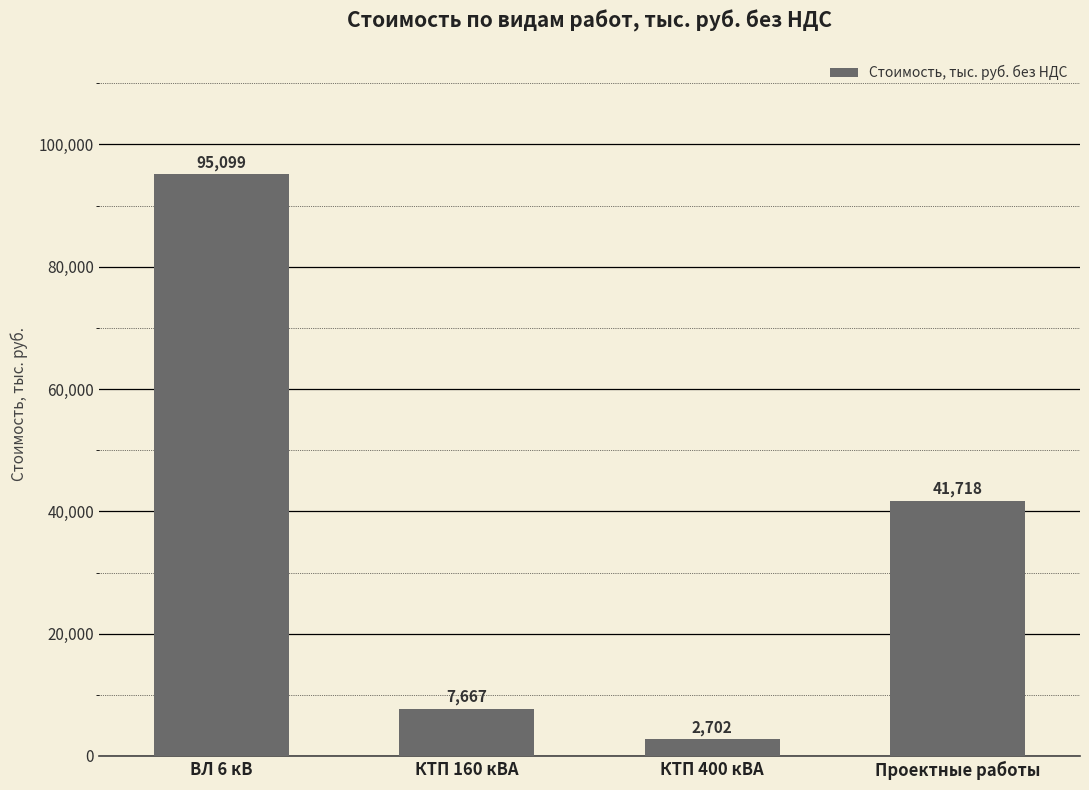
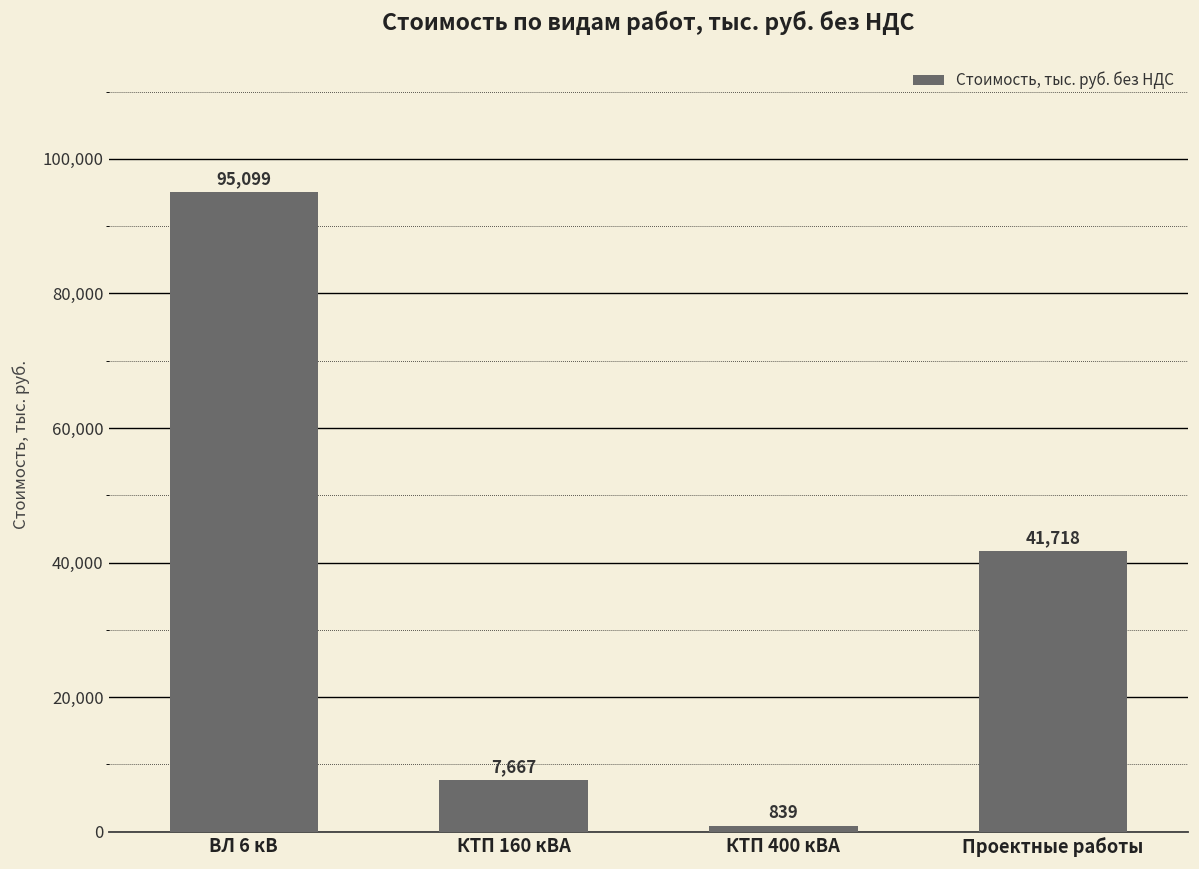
КТП 400 кВА: 2,702 -> 839
